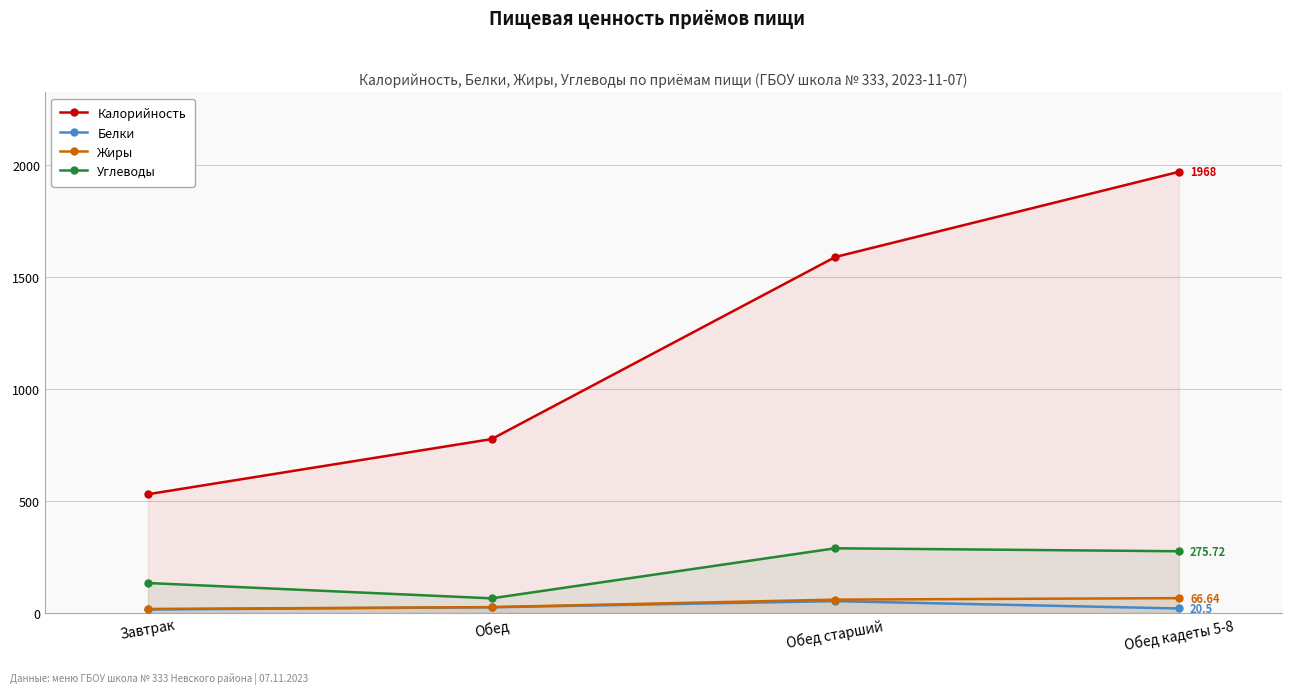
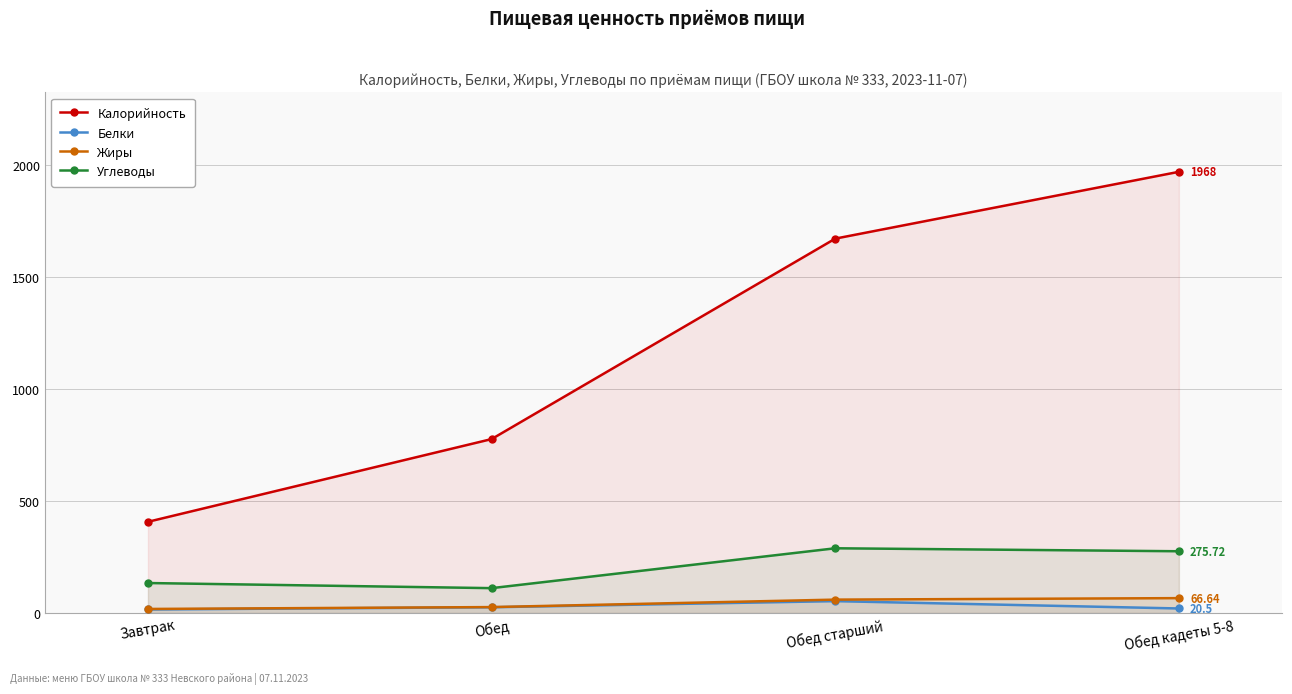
Калорийность, Завтрак: 530 -> 410
Углеводы, Обед: 70 -> 110
Калорийность, Обед старший: 1590 -> 1670
